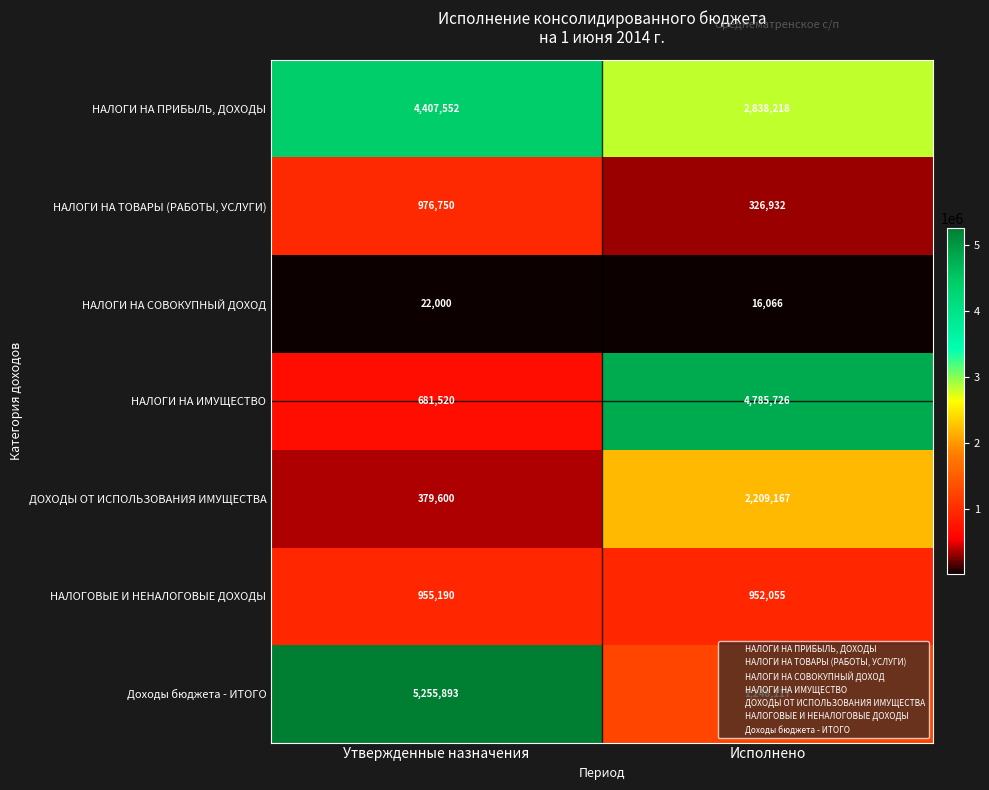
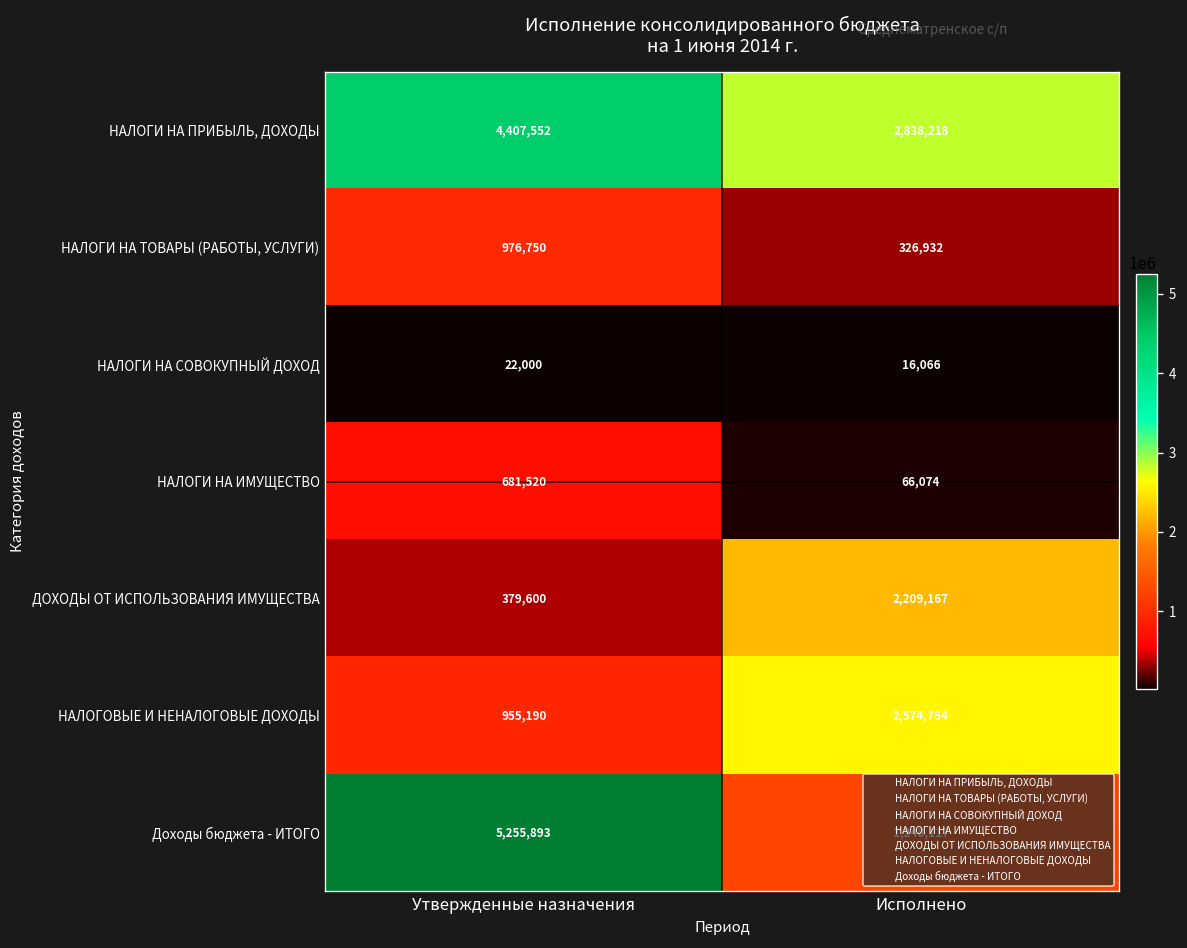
НАЛОГИ НА ИМУЩЕСТВО, Исполнено: 4,785,726 -> 66,074
НАЛОГОВЫЕ И НЕНАЛОГОВЫЕ ДОХОДЫ, Исполнено: 952,055 -> 2,574,764
